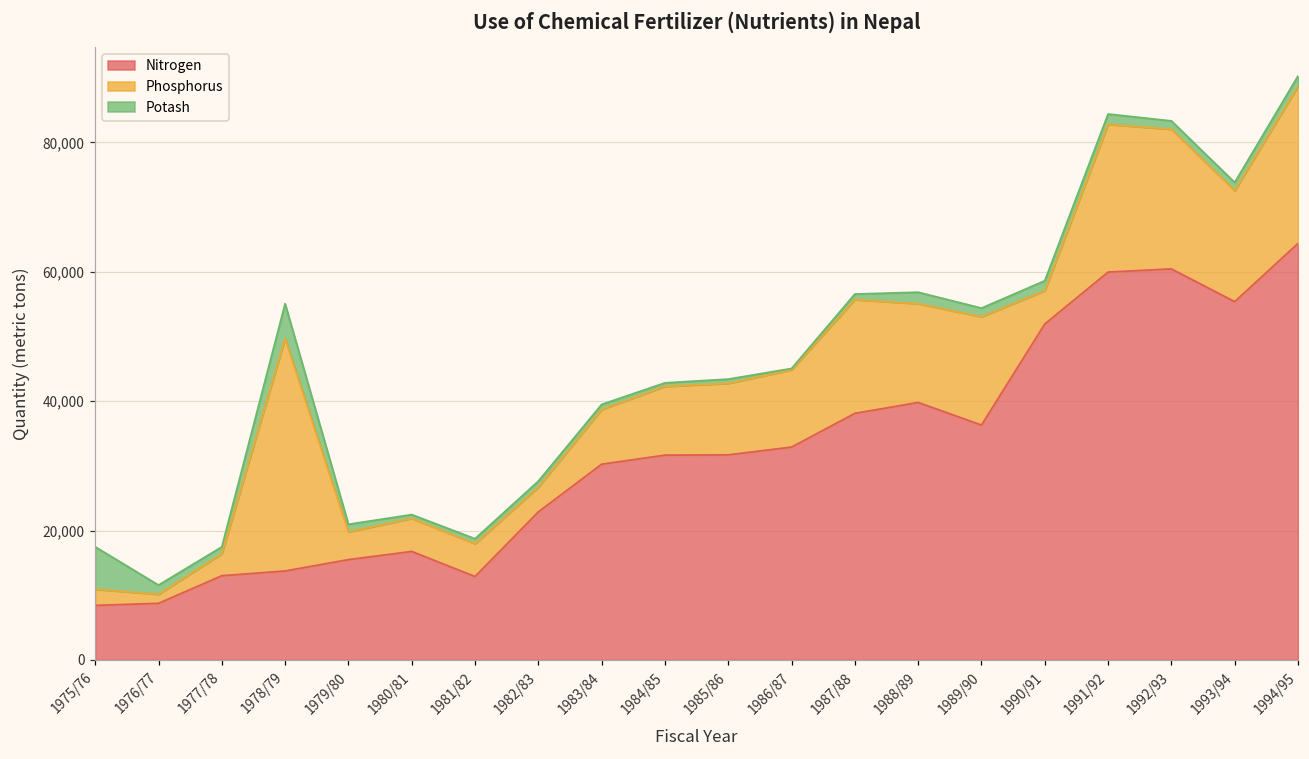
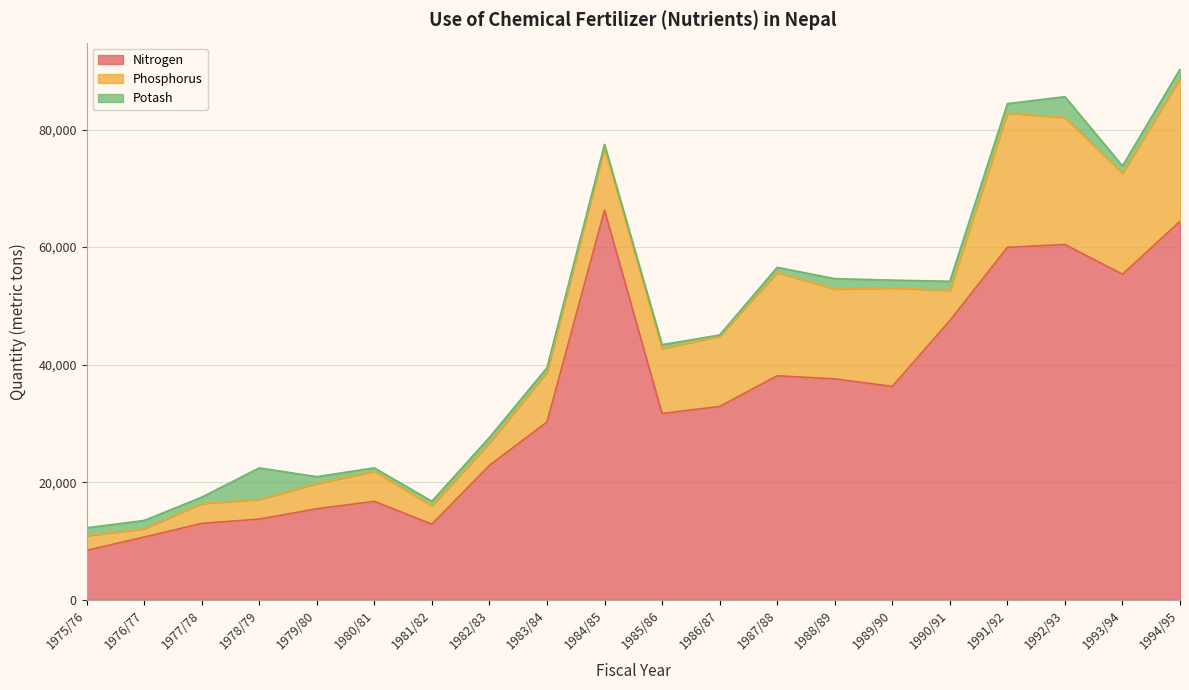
Potash, 1975/76: 7,000 -> 1,000
Nitrogen, 1976/77: 9,000 -> 11,000
Phosphorus, 1978/79: 36,000 -> 3,000
Phosphorus, 1981/82: 5,000 -> 3,000
Nitrogen, 1984/85: 32,000 -> 66,000
Nitrogen, 1988/89: 40,000 -> 38,000
Nitrogen, 1990/91: 52,000 -> 47,000
Potash, 1992/93: 1,000 -> 4,000
